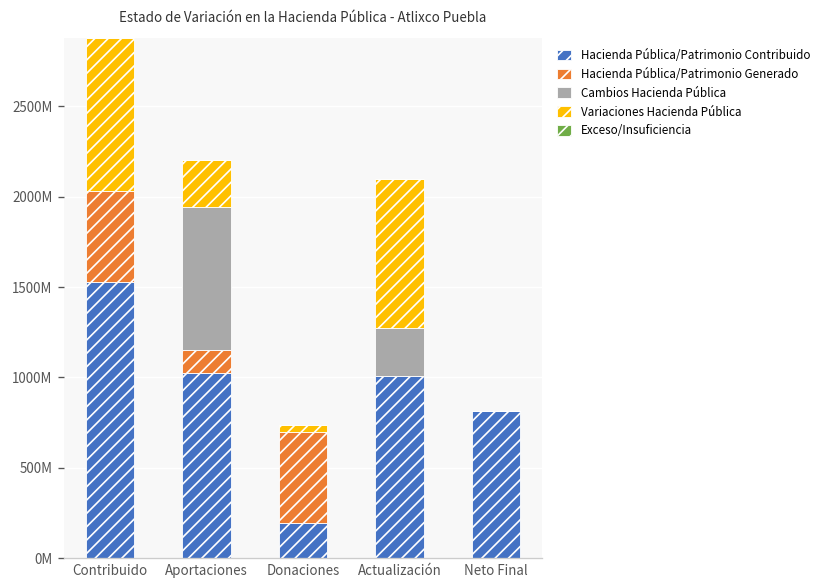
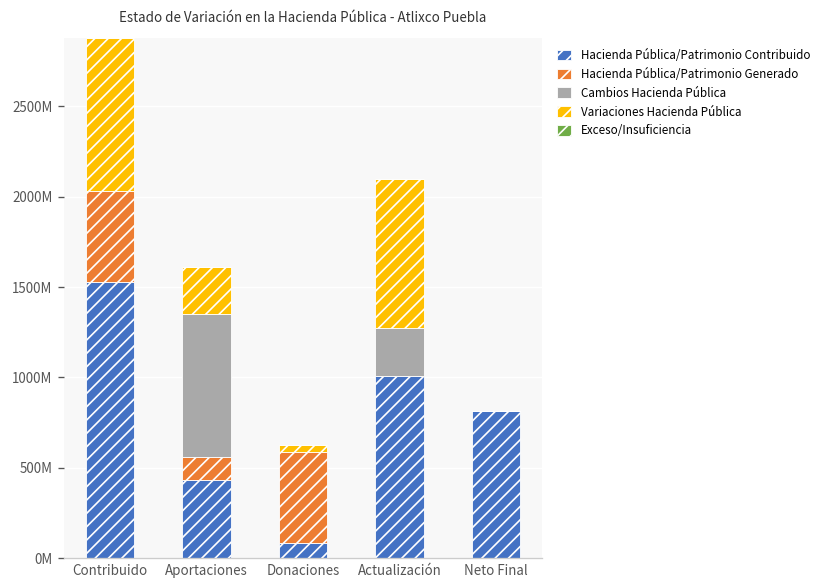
Hacienda Pública/Patrimonio Contribuido, Aportaciones: 1030000000 -> 430000000
Hacienda Pública/Patrimonio Contribuido, Donaciones: 190000000 -> 80000000
